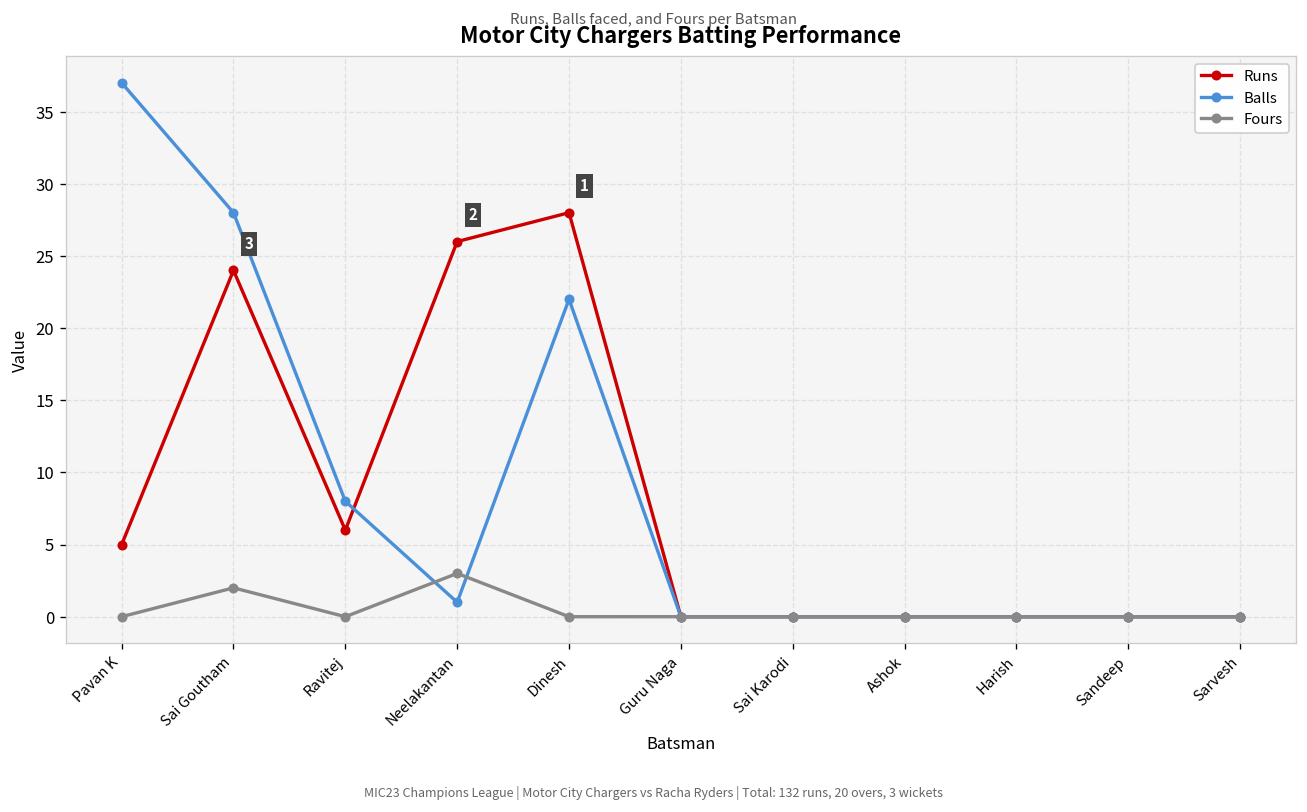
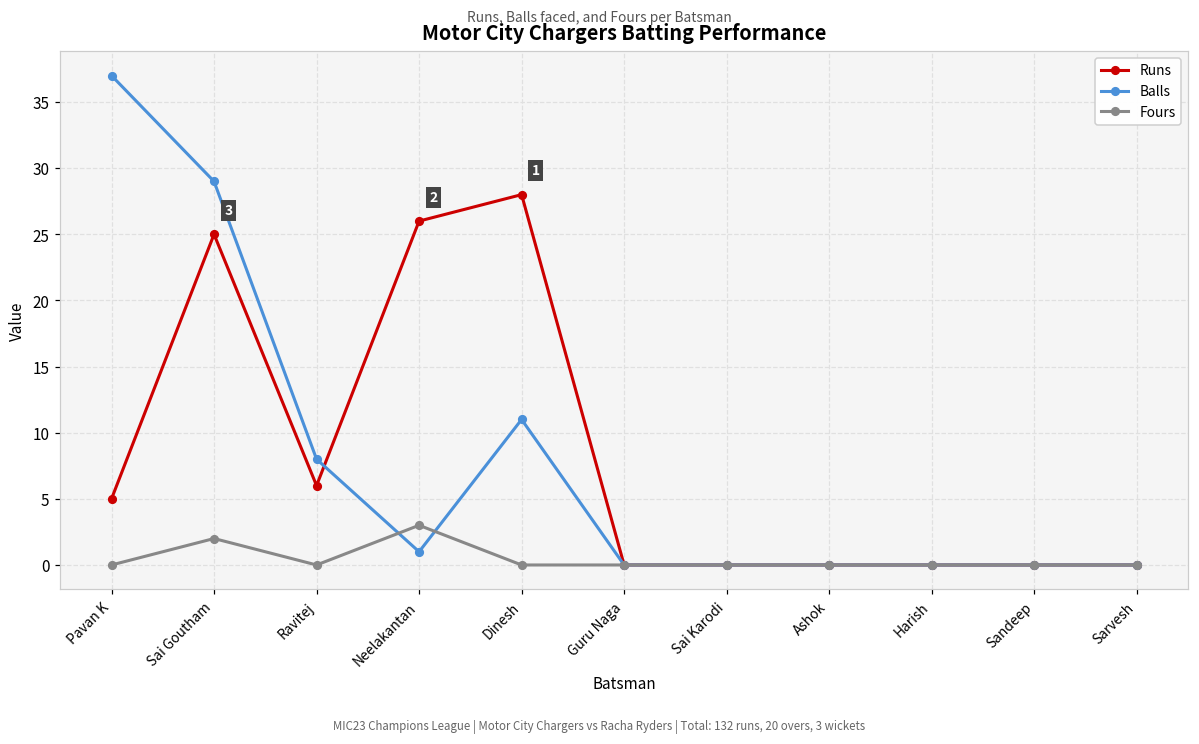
Runs, Sai Goutham: 24 -> 25
Balls, Sai Goutham: 28 -> 29
Balls, Dinesh: 22 -> 11
